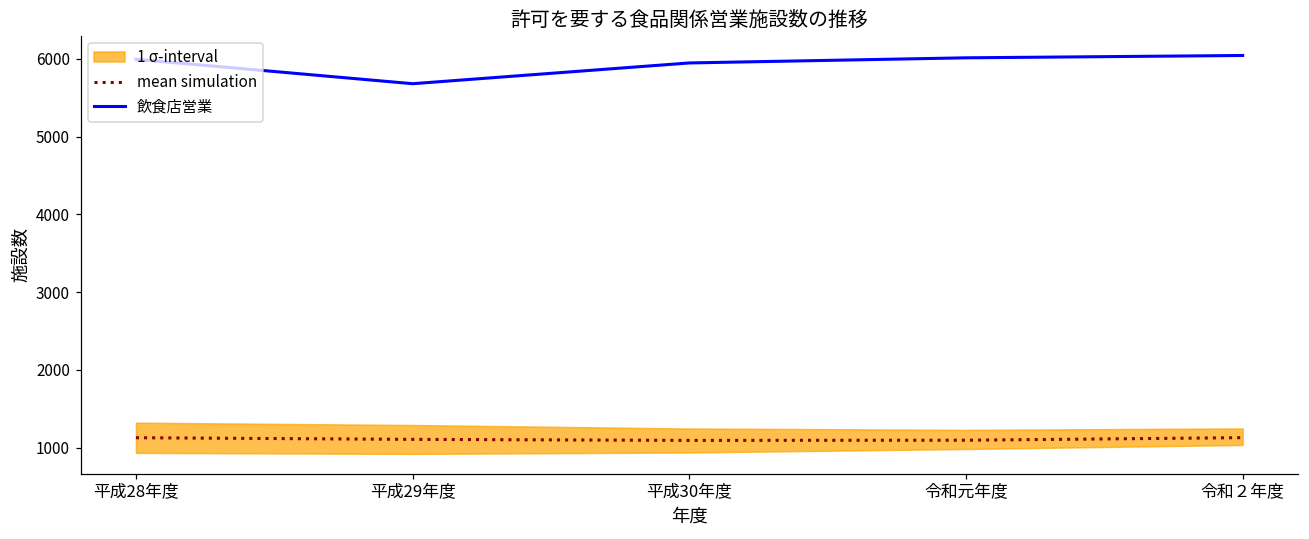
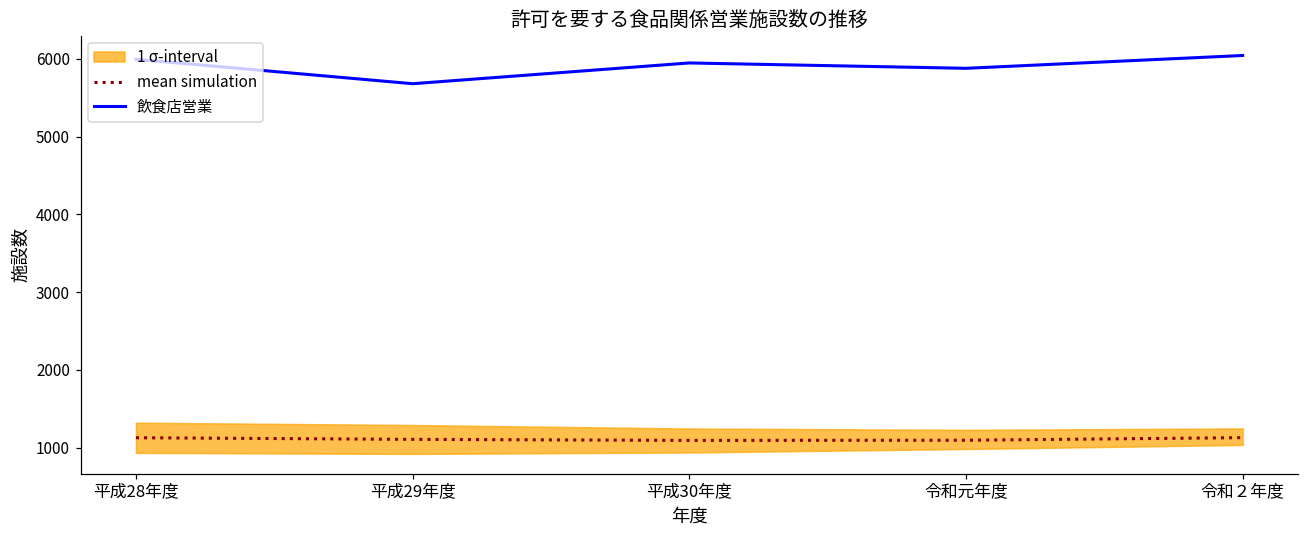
飲食店営業, 令和元年度: 6000 -> 5900
